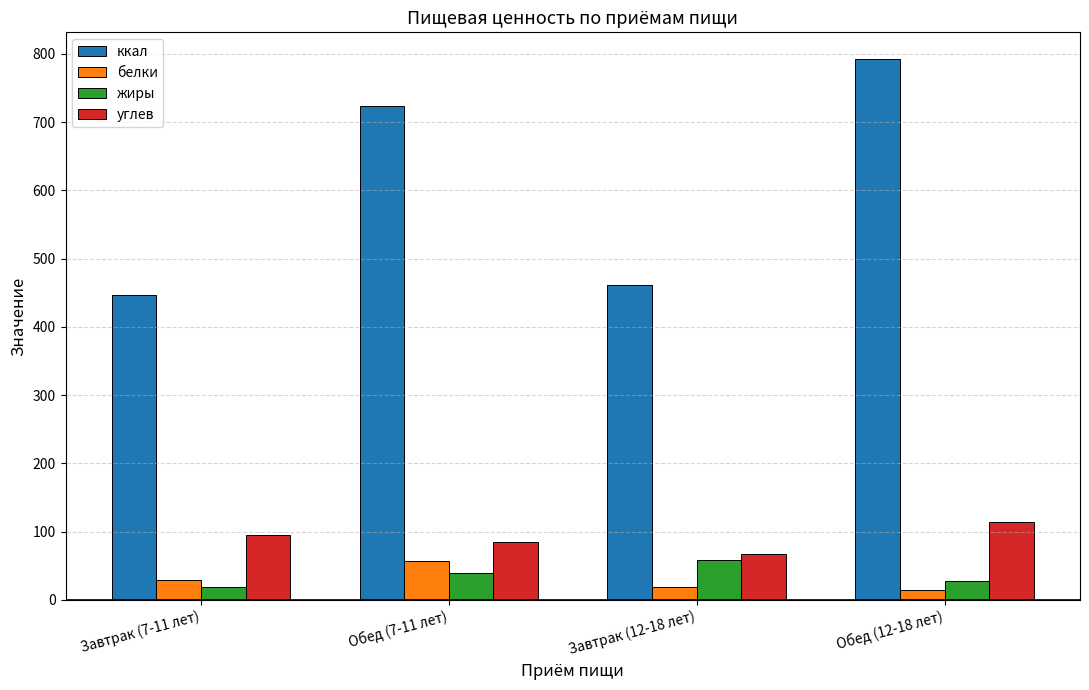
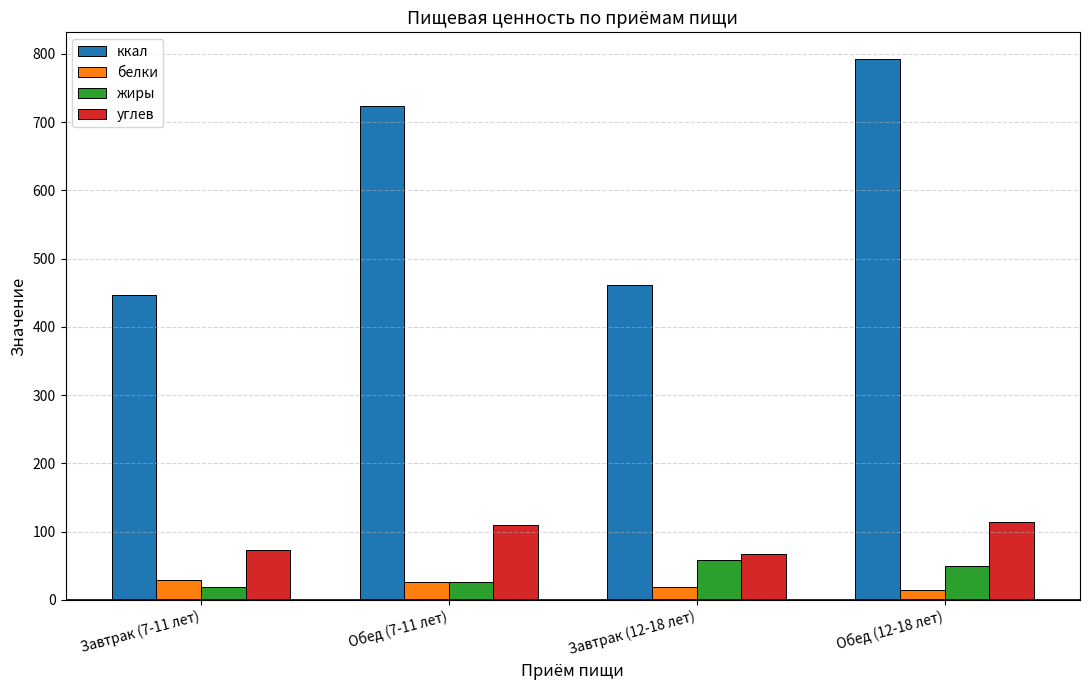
углев, Завтрак (7-11 лет): 100 -> 70
белки, Обед (7-11 лет): 60 -> 30
жиры, Обед (7-11 лет): 40 -> 30
углев, Обед (7-11 лет): 80 -> 110
жиры, Обед (12-18 лет): 30 -> 50
